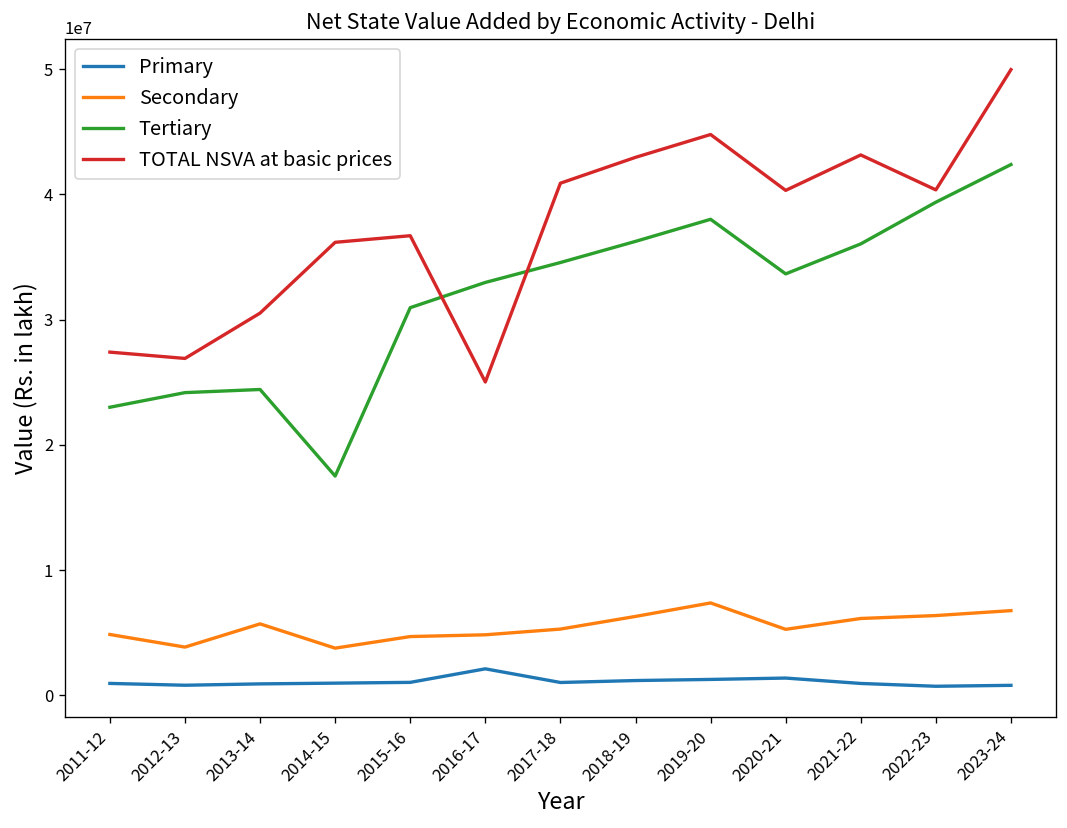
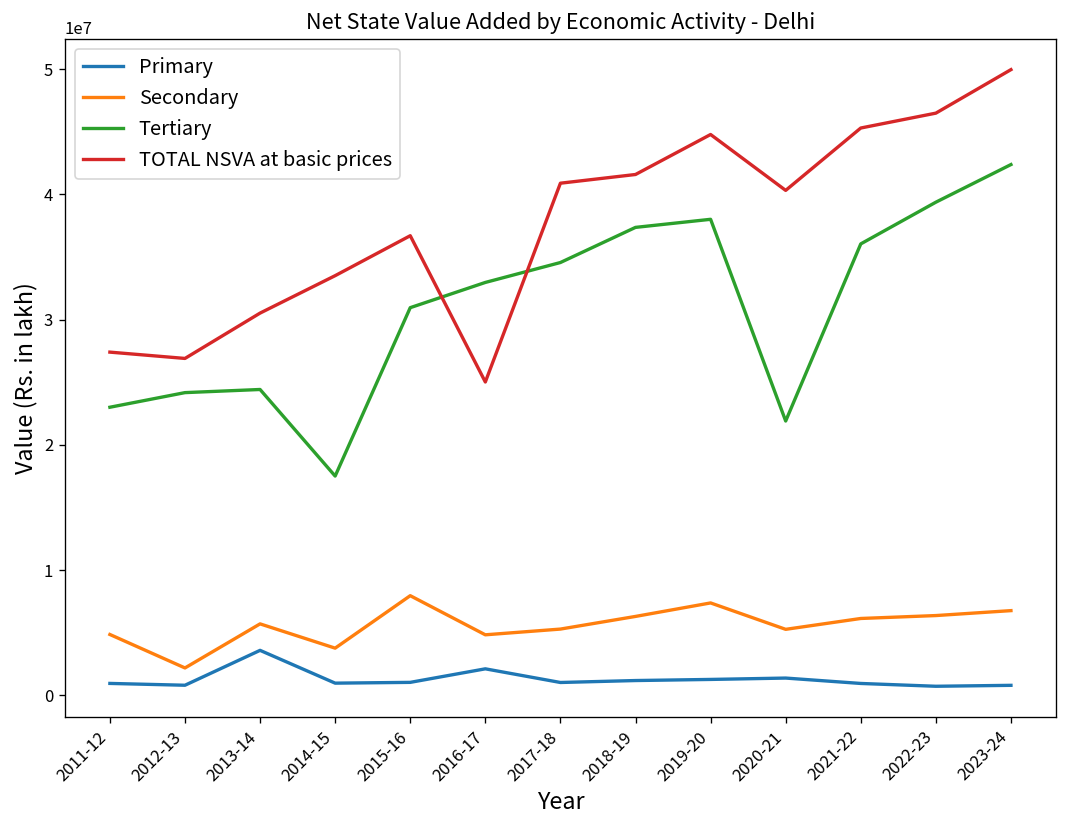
Secondary, 2012-13: 3900000 -> 2200000
Primary, 2013-14: 900000 -> 3600000
TOTAL NSVA at basic prices, 2014-15: 36200000 -> 33500000
Secondary, 2015-16: 4700000 -> 8000000
Tertiary, 2018-19: 36300000 -> 37400000
TOTAL NSVA at basic prices, 2018-19: 43000000 -> 41600000
Tertiary, 2020-21: 33700000 -> 21900000
TOTAL NSVA at basic prices, 2021-22: 43200000 -> 45300000
TOTAL NSVA at basic prices, 2022-23: 40400000 -> 46500000
